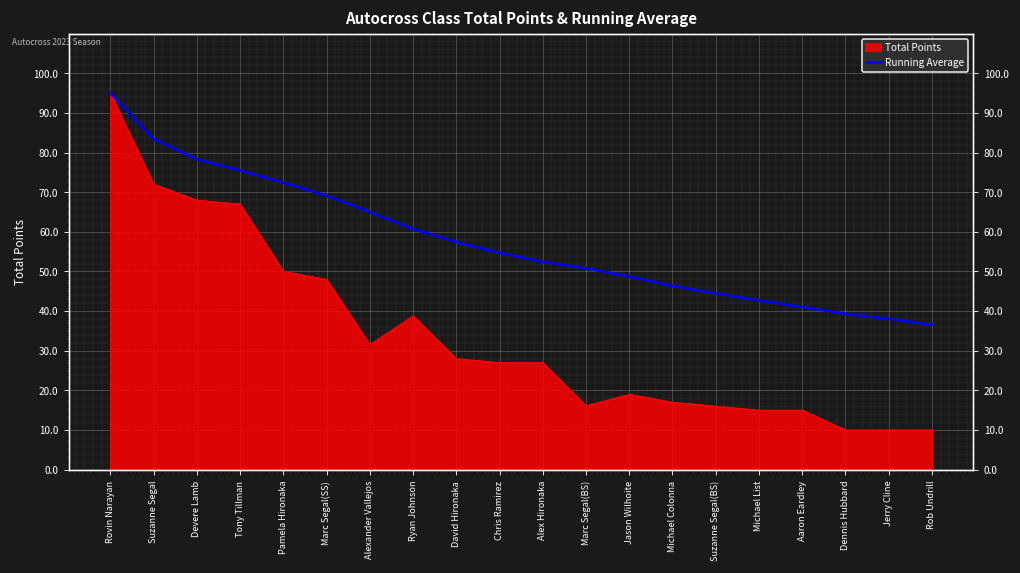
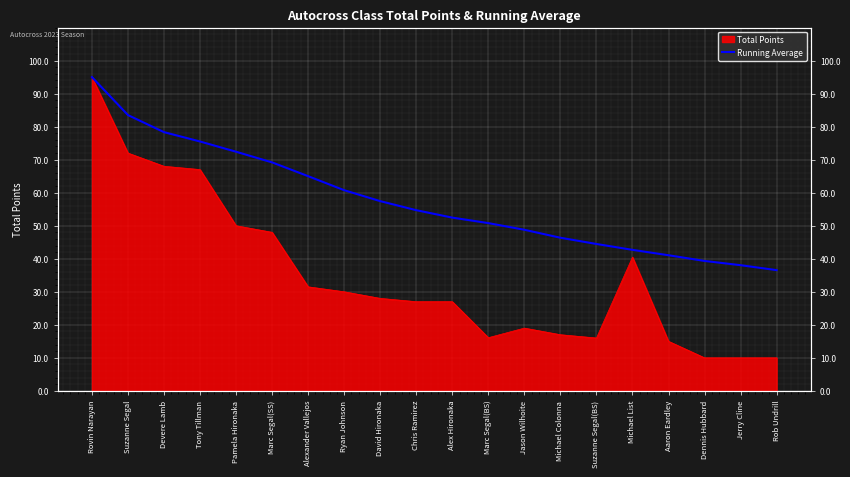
Total Points, Ryan Johnson: 39 -> 30
Total Points, Michael List: 15 -> 41
